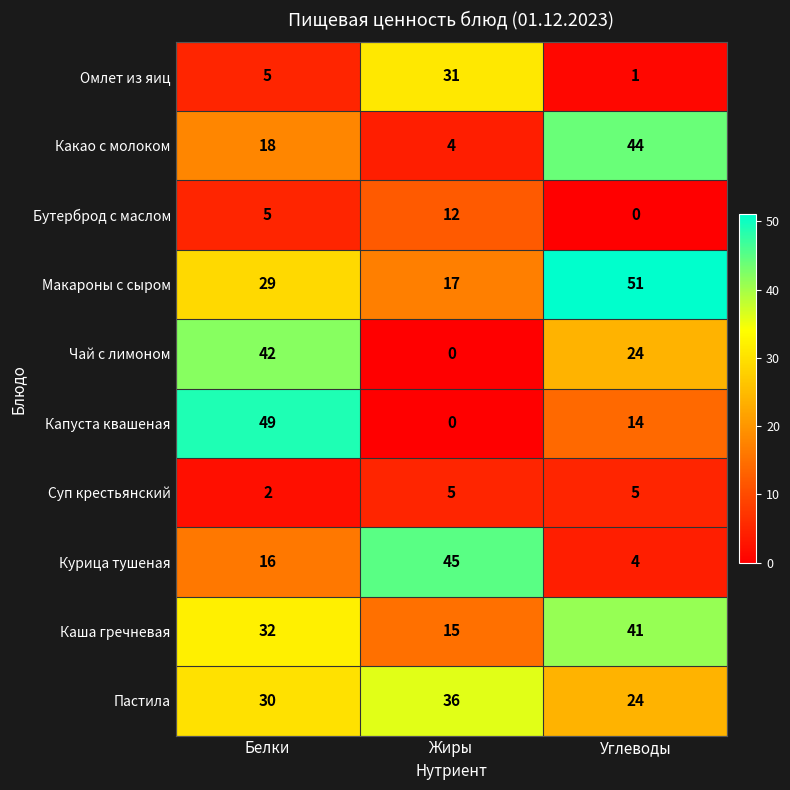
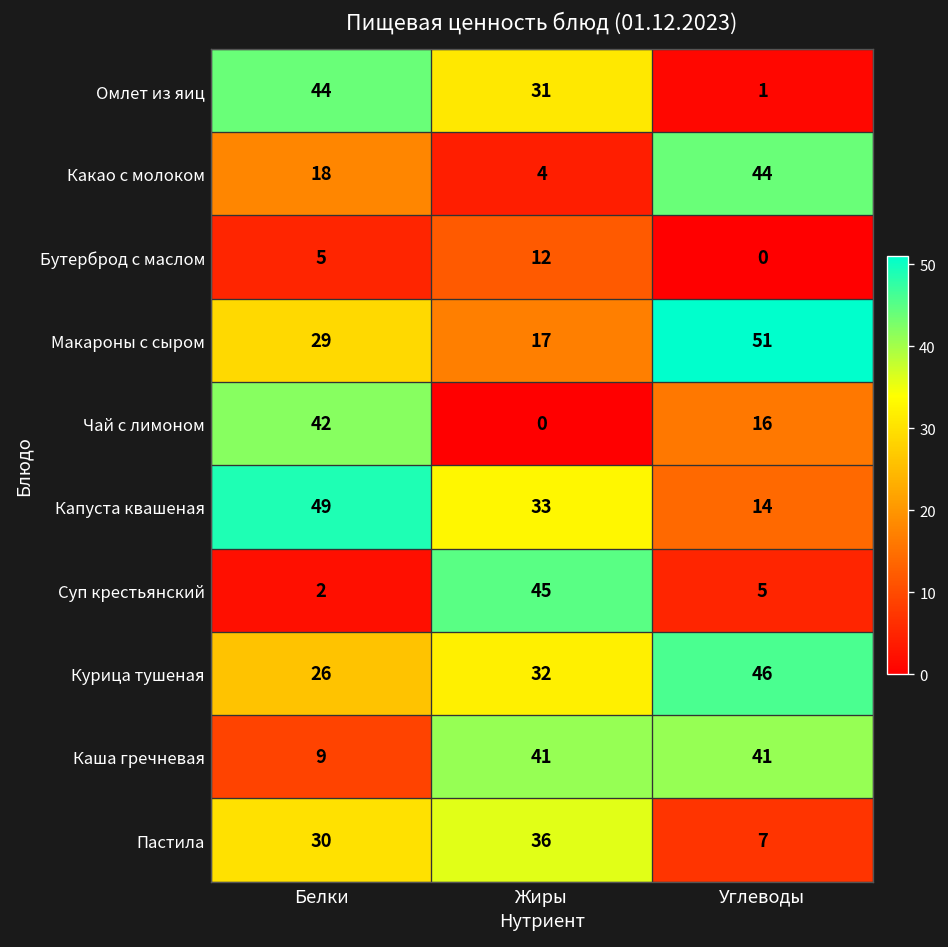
Омлет из яиц, Белки: 5 -> 44
Чай с лимоном, Углеводы: 24 -> 16
Капуста квашеная, Жиры: 0 -> 33
Суп крестьянский, Жиры: 5 -> 45
Курица тушеная, Белки: 16 -> 26
Курица тушеная, Жиры: 45 -> 32
Курица тушеная, Углеводы: 4 -> 46
Каша гречневая, Белки: 32 -> 9
Каша гречневая, Жиры: 15 -> 41
Пастила, Углеводы: 24 -> 7
